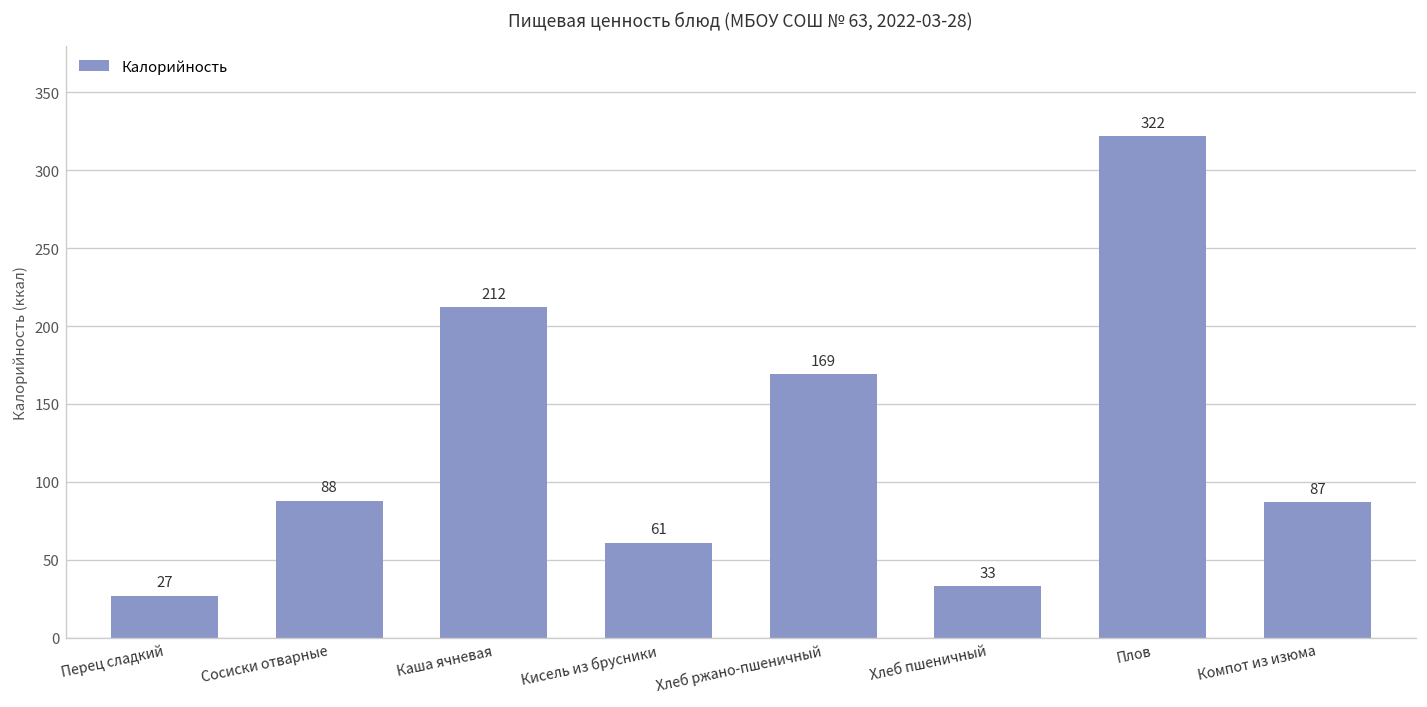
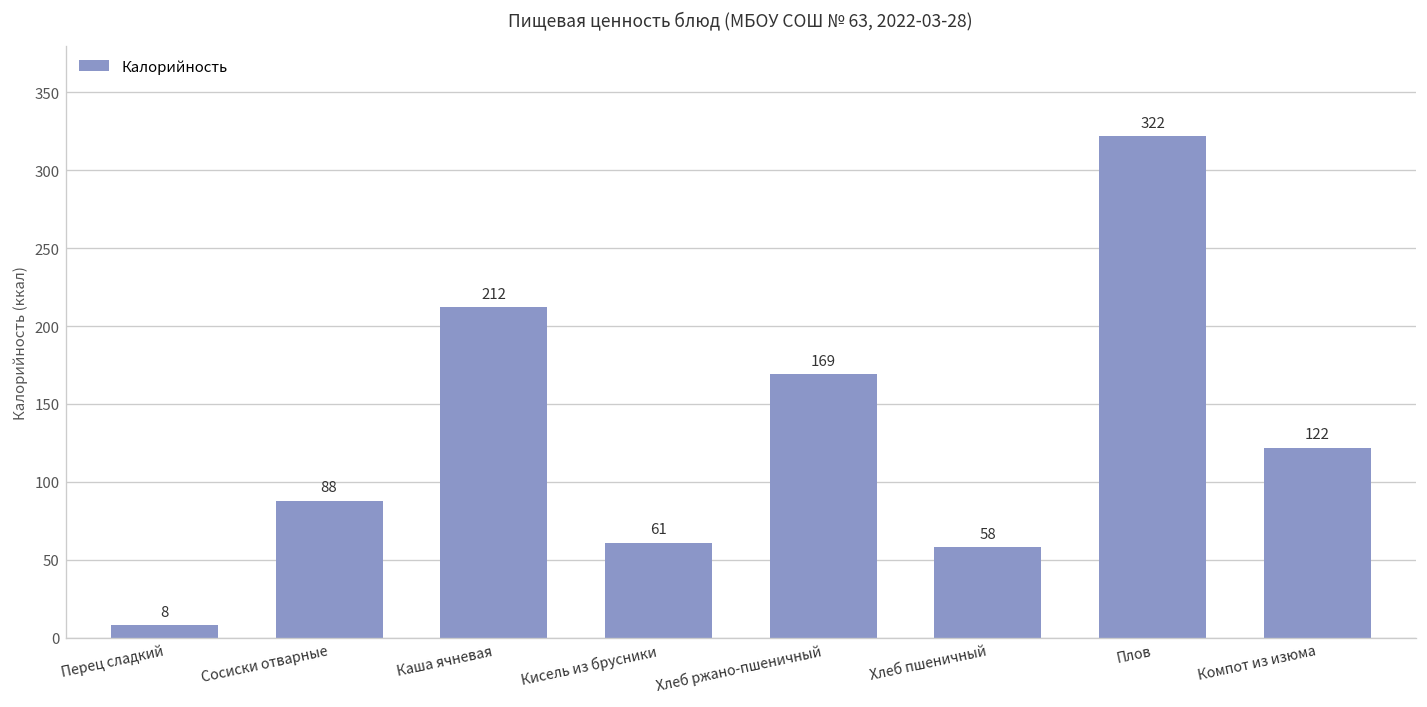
Перец сладкий: 27 -> 8
Хлеб пшеничный: 33 -> 58
Компот из изюма: 87 -> 122
